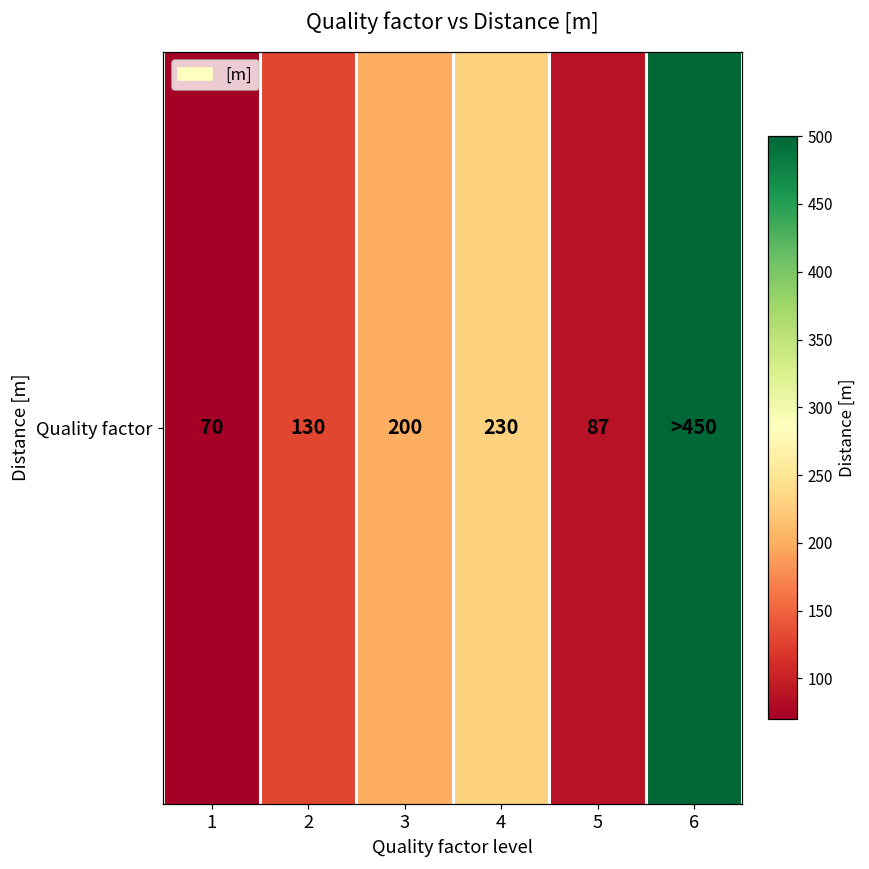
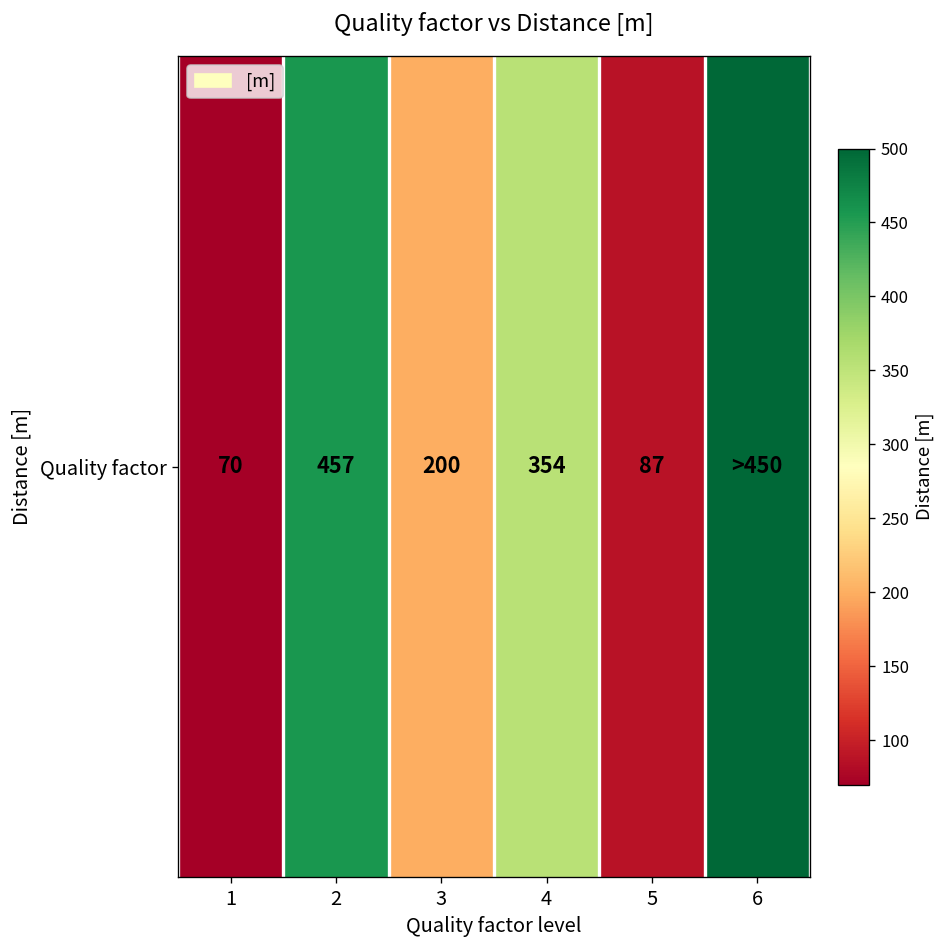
Quality factor, 2: 130 -> 457
Quality factor, 4: 230 -> 354
